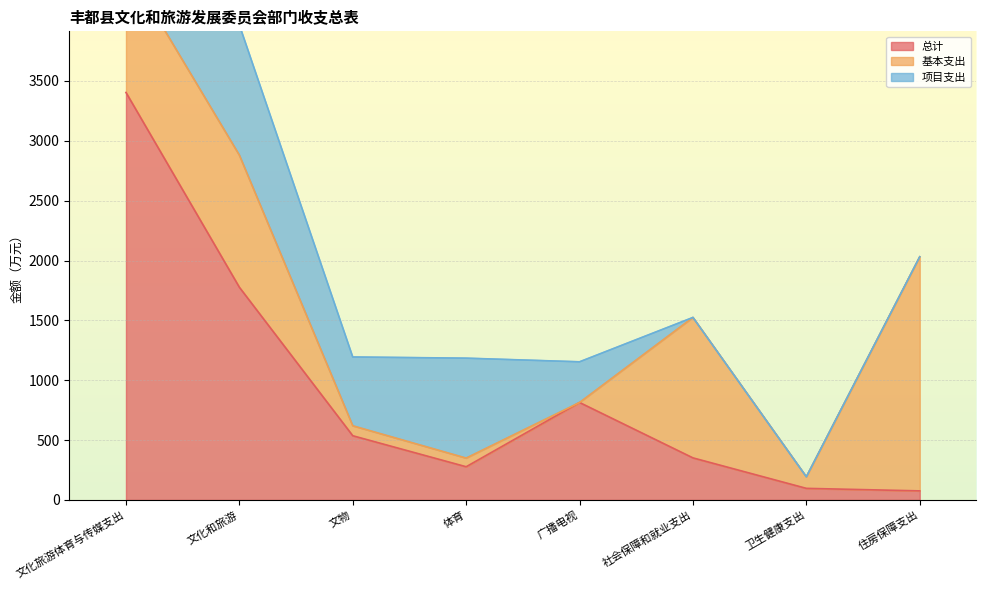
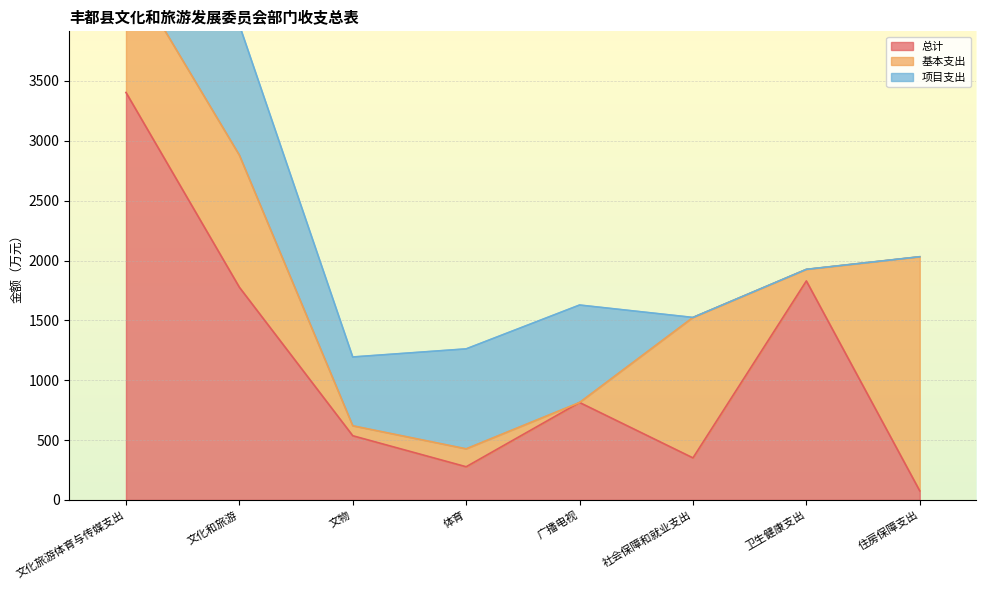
基本支出, 体育: 70 -> 150
项目支出, 广播电视: 340 -> 810
总计, 卫生健康支出: 100 -> 1830
